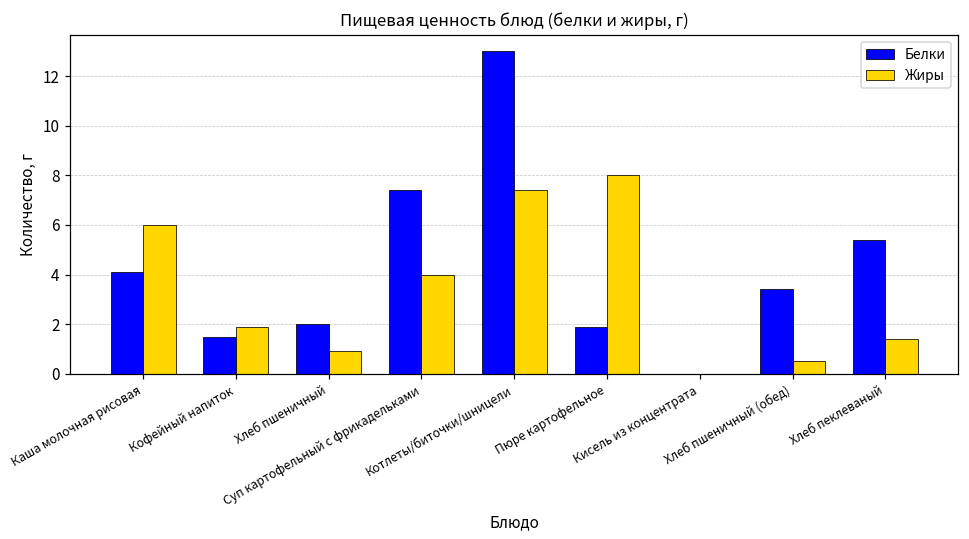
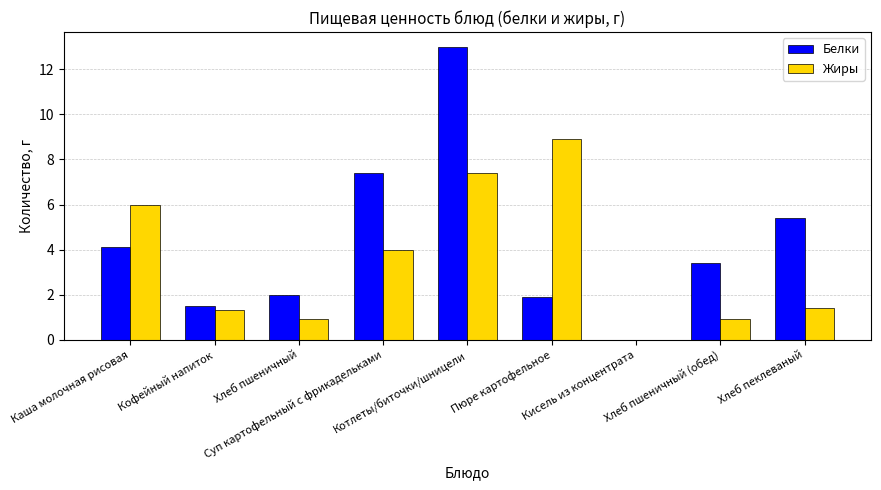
Жиры, Кофейный напиток: 1.9 -> 1.3
Жиры, Пюре картофельное: 8.0 -> 8.9
Жиры, Хлеб пшеничный (обед): 0.5 -> 0.9
